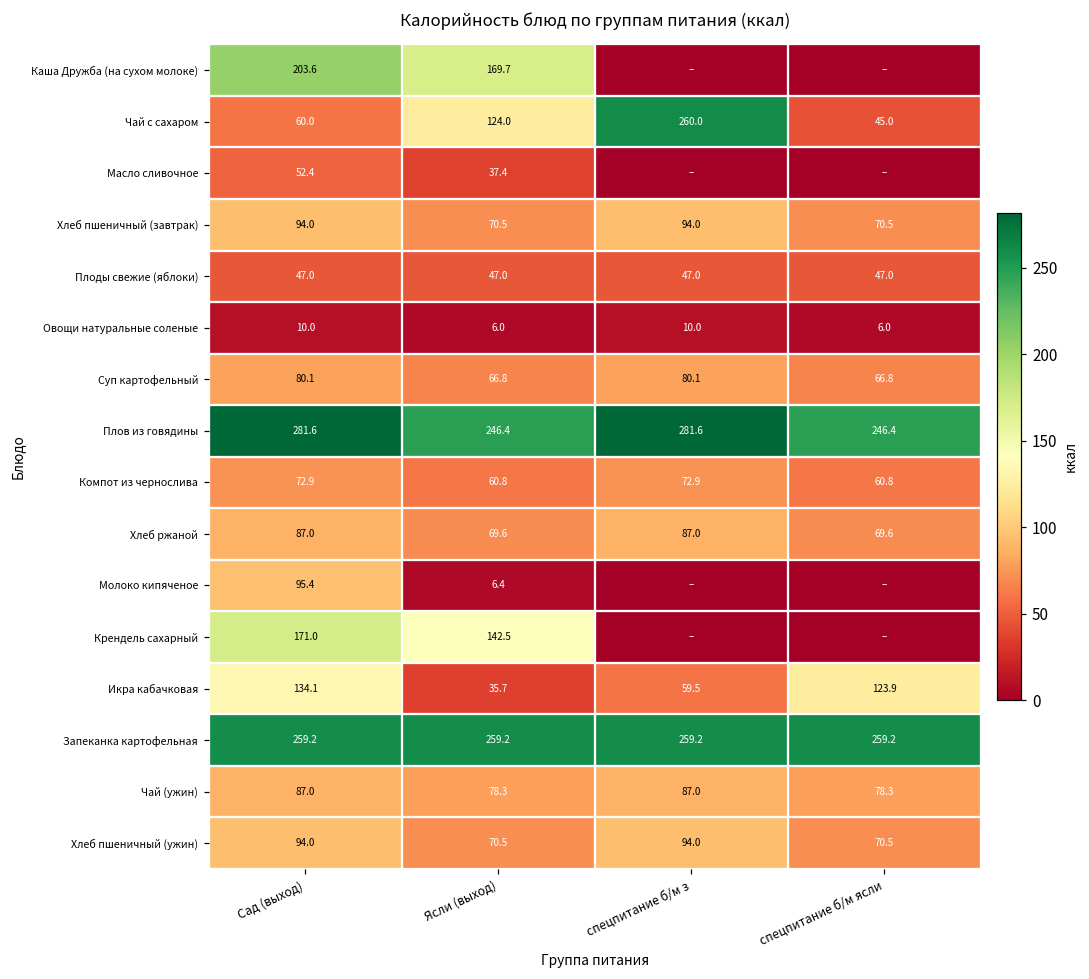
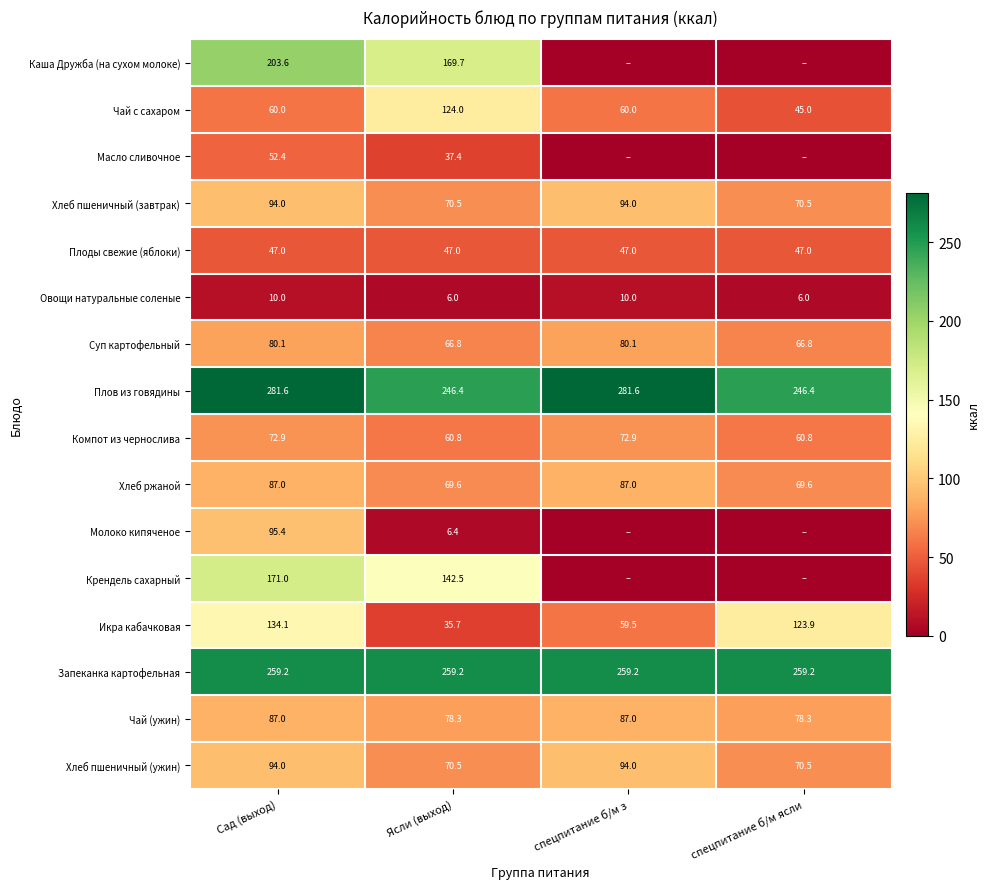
Чай с сахаром, спецпитание б/м з: 260.0 -> 60.0
